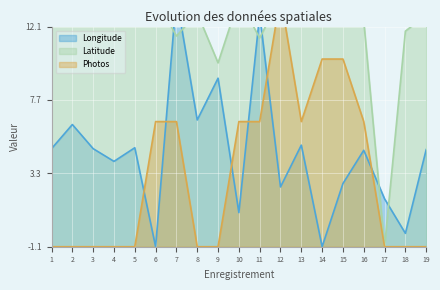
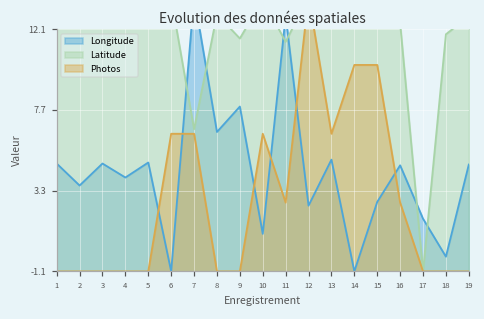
Longitude, 2: 6.2 -> 3.6
Latitude, 7: 11.5 -> 6.6
Longitude, 9: 9.0 -> 7.9
Latitude, 9: 9.9 -> 11.6
Photos, 11: 6.4 -> 2.7
Photos, 16: 6.4 -> 2.7
